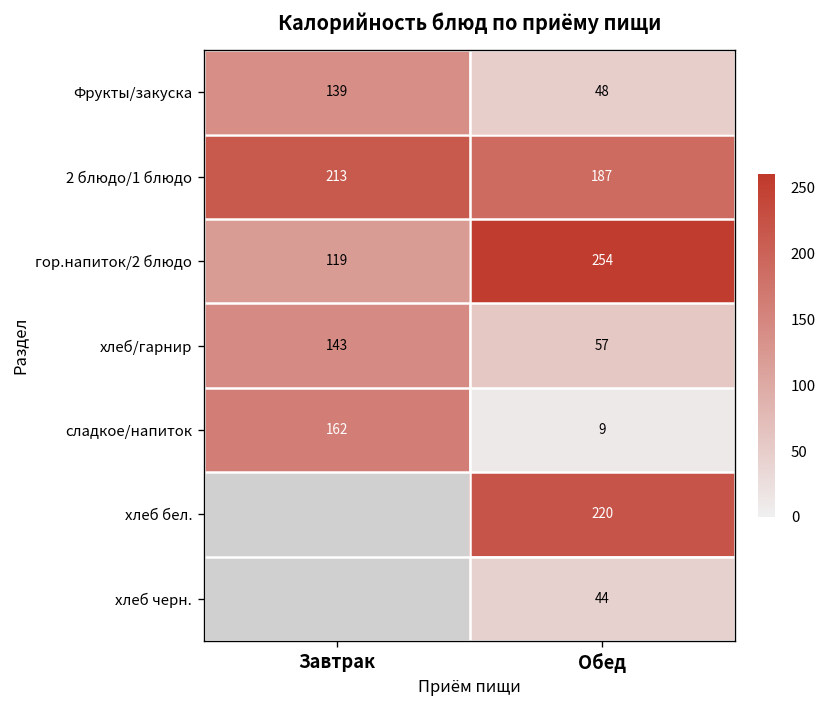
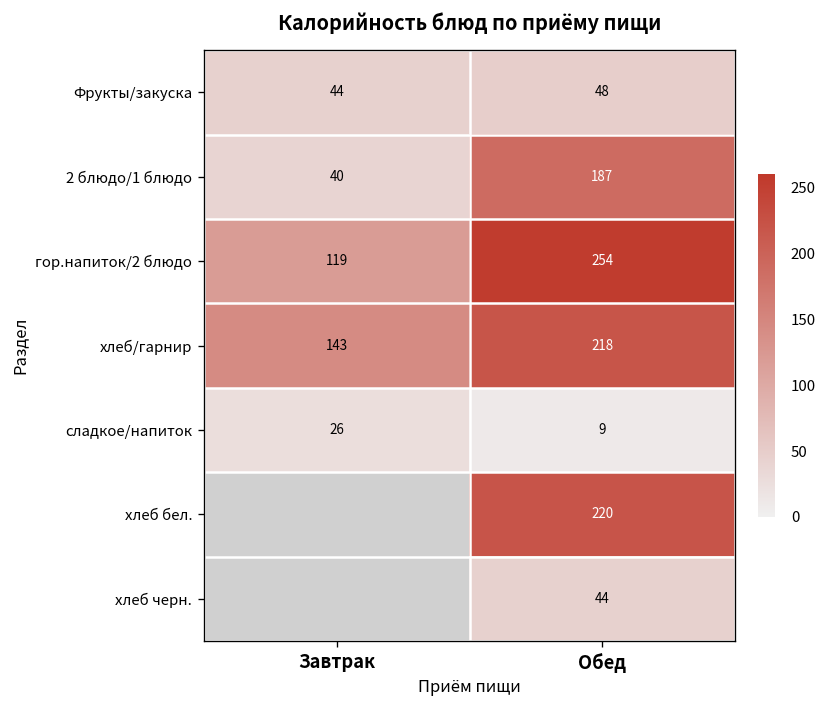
Фрукты/закуска, Завтрак: 139 -> 44
2 блюдо/1 блюдо, Завтрак: 213 -> 40
хлеб/гарнир, Обед: 57 -> 218
сладкое/напиток, Завтрак: 162 -> 26
